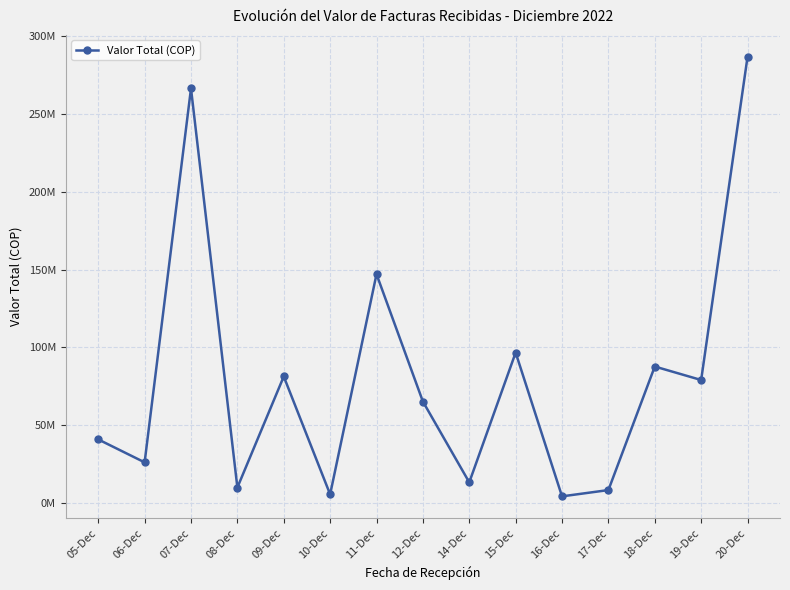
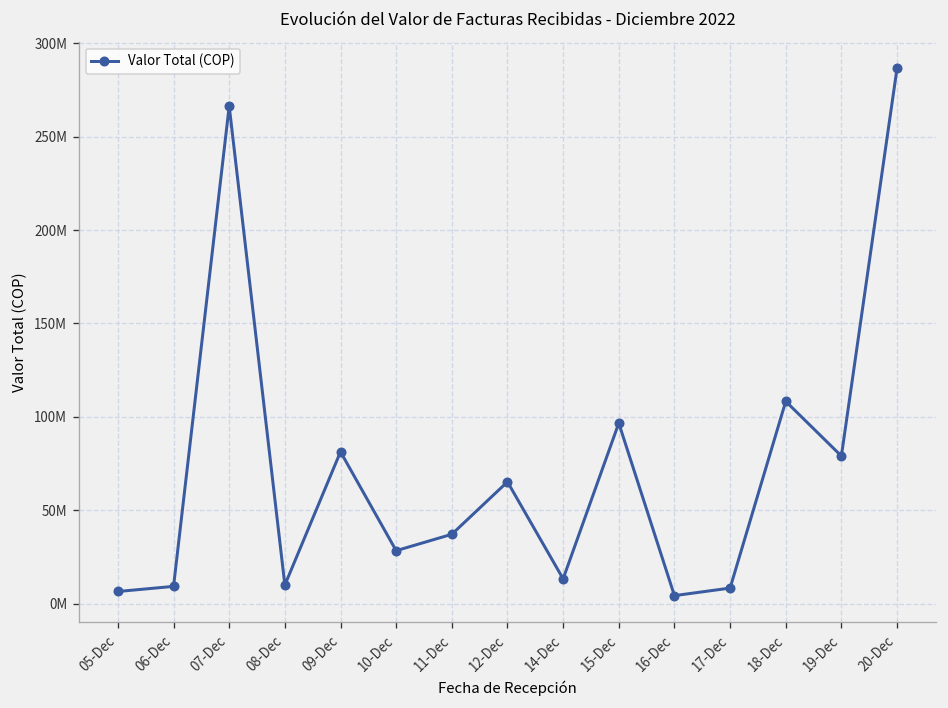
05-Dec: 41000000 -> 6000000
06-Dec: 26000000 -> 9000000
10-Dec: 6000000 -> 28000000
11-Dec: 147000000 -> 37000000
18-Dec: 88000000 -> 108000000
